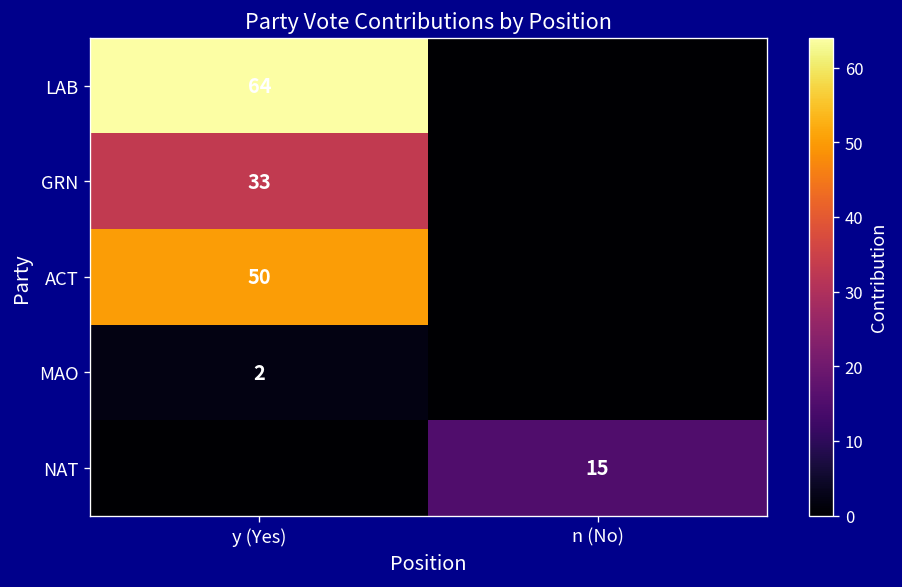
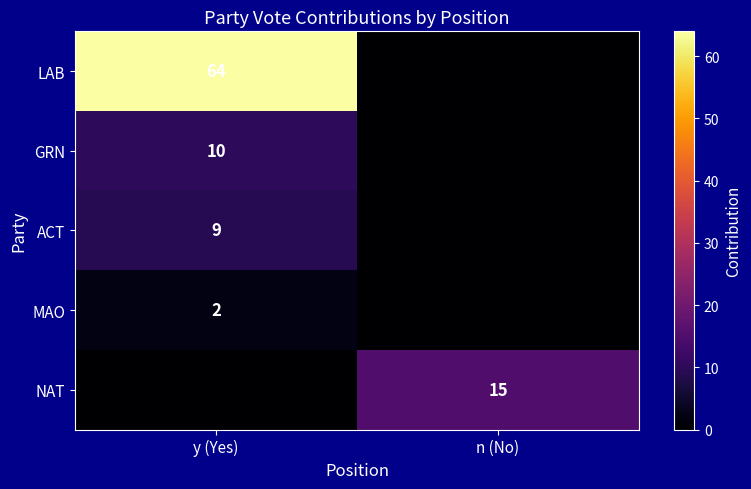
GRN, y (Yes): 33 -> 10
ACT, y (Yes): 50 -> 9
